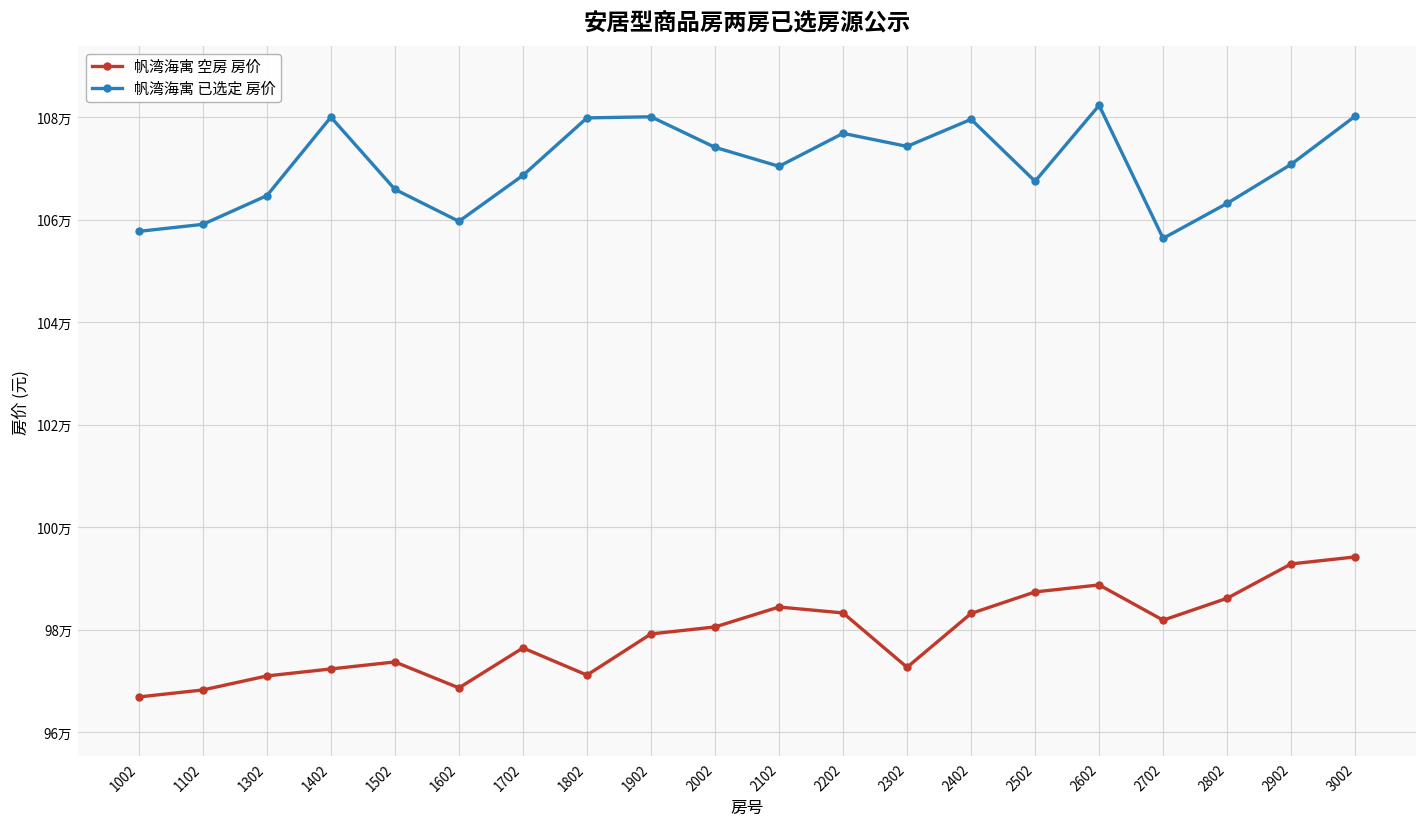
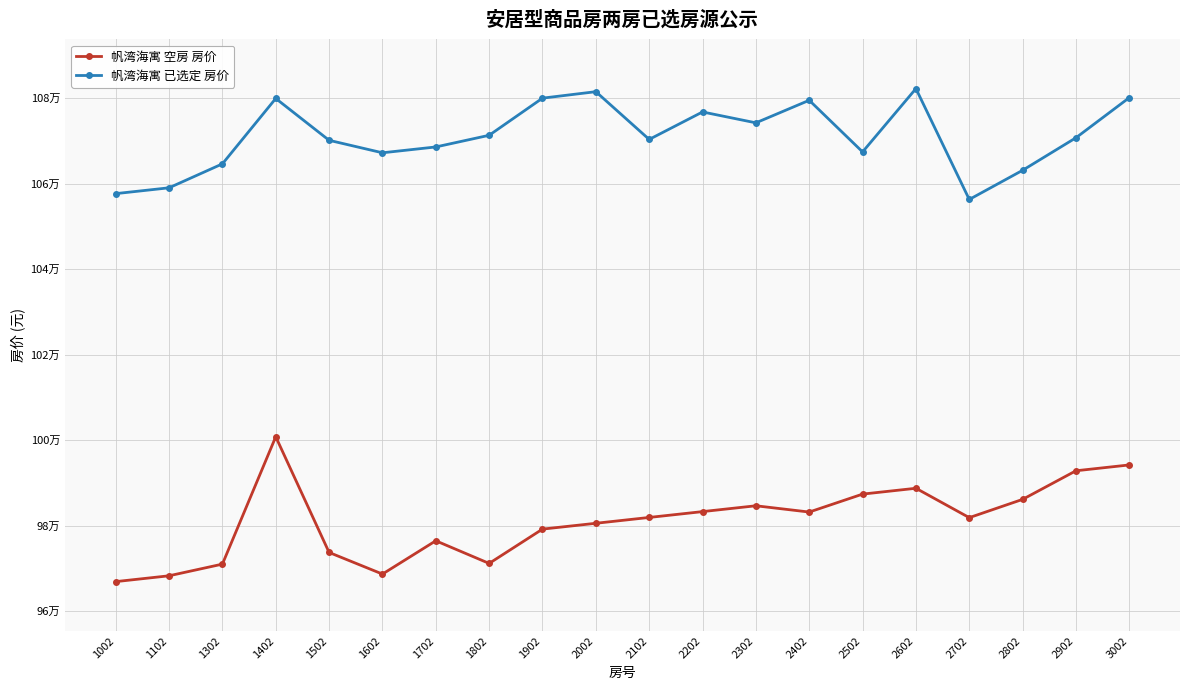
帆湾海寓 空房 房价, 1402: 97.2万 -> 100.1万
帆湾海寓 已选定 房价, 1502: 106.6万 -> 107.0万
帆湾海寓 已选定 房价, 1602: 106.0万 -> 106.7万
帆湾海寓 已选定 房价, 1802: 108.0万 -> 107.1万
帆湾海寓 已选定 房价, 2002: 107.4万 -> 108.2万
帆湾海寓 空房 房价, 2102: 98.4万 -> 98.2万
帆湾海寓 空房 房价, 2302: 97.3万 -> 98.5万
